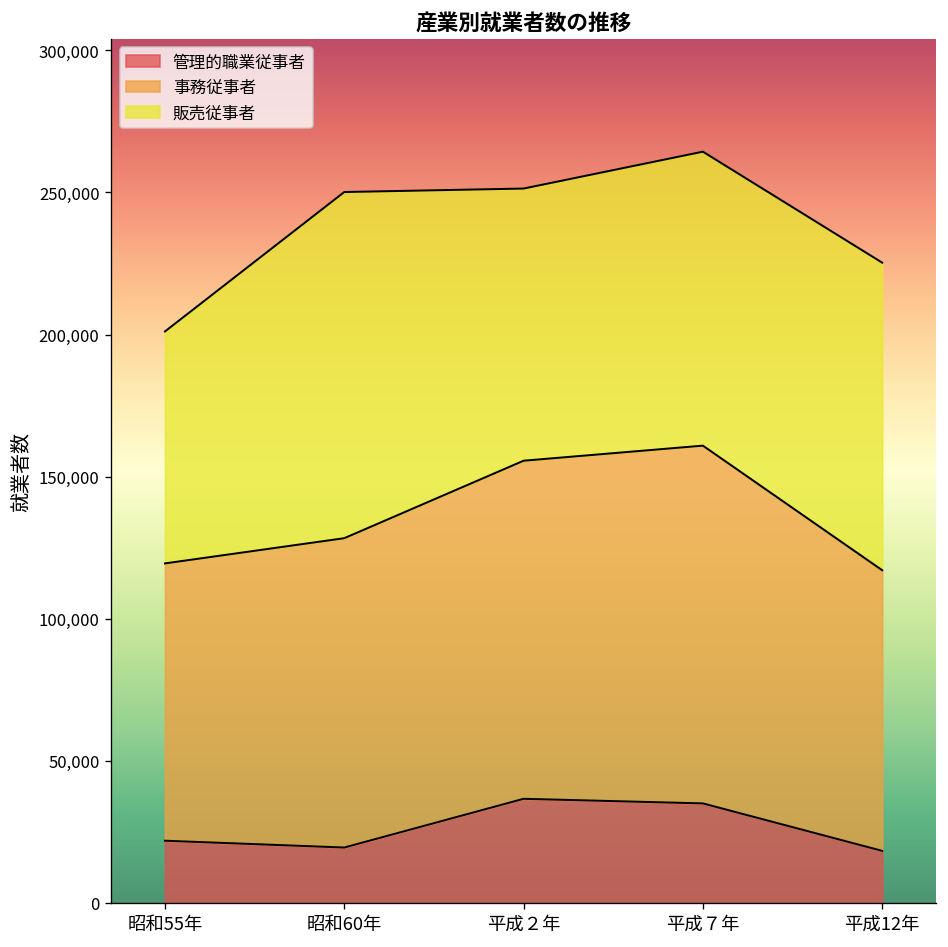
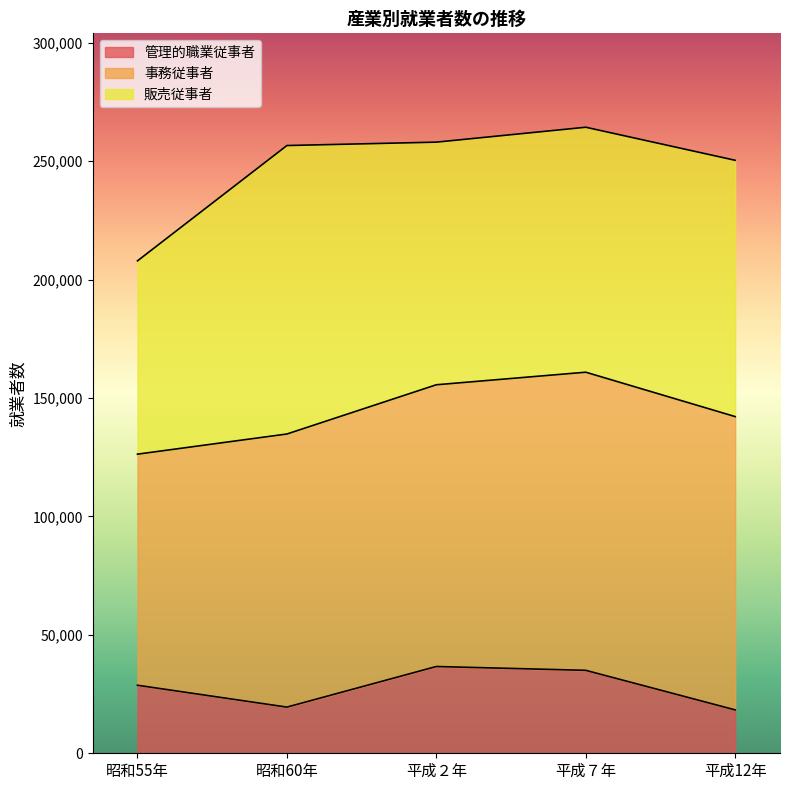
管理的職業従事者, 昭和55年: 22,000 -> 29,000
事務従事者, 昭和60年: 109,000 -> 115,000
販売従事者, 平成２年: 96,000 -> 102,000
事務従事者, 平成12年: 99,000 -> 124,000
